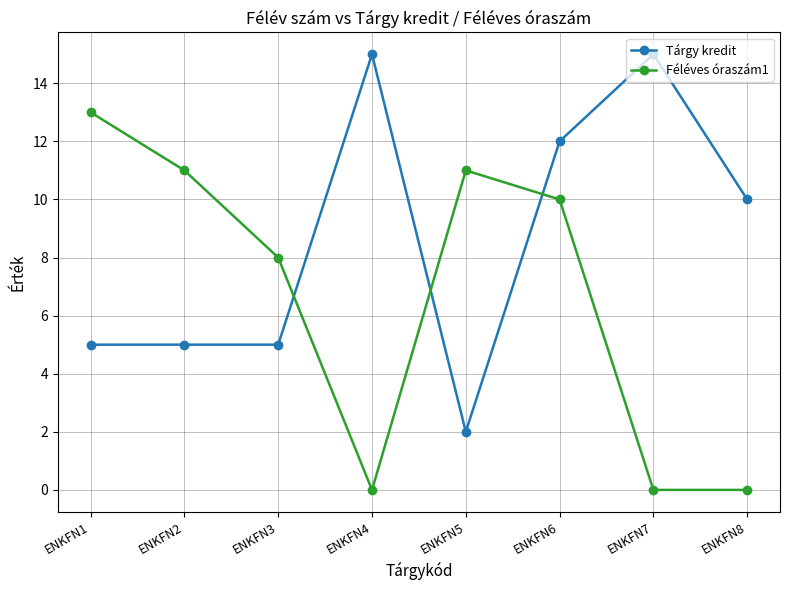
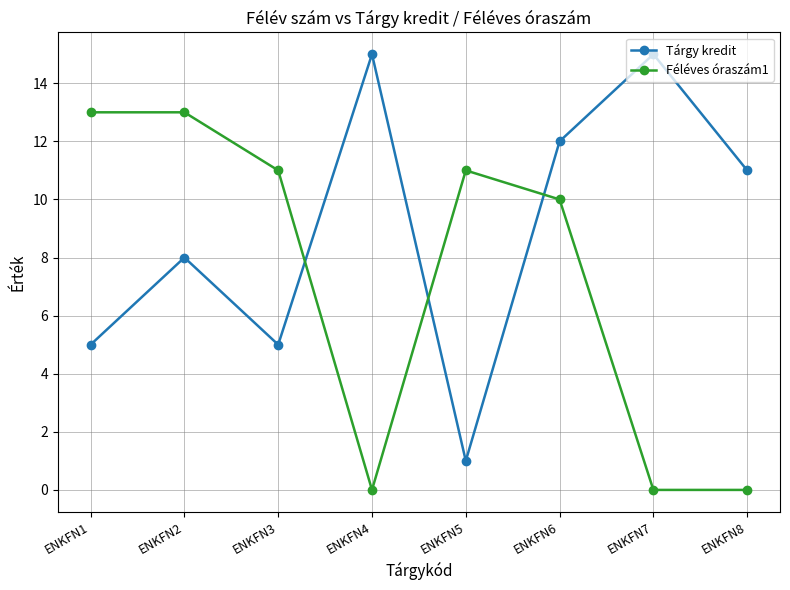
Tárgy kredit, ENKFN2: 5 -> 8
Féléves óraszám1, ENKFN2: 11 -> 13
Féléves óraszám1, ENKFN3: 8 -> 11
Tárgy kredit, ENKFN5: 2 -> 1
Tárgy kredit, ENKFN8: 10 -> 11
